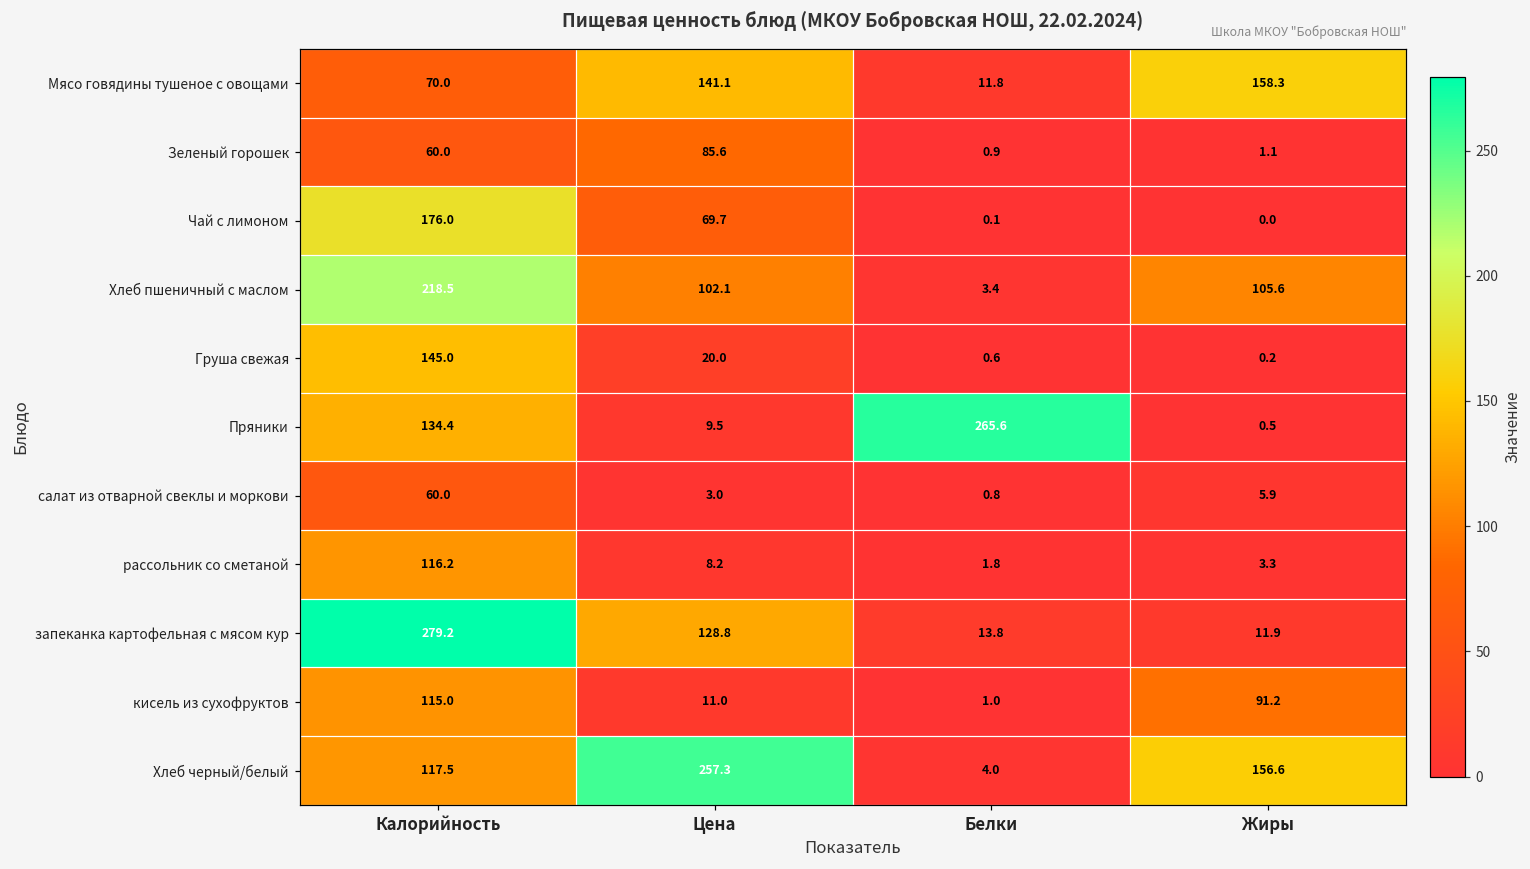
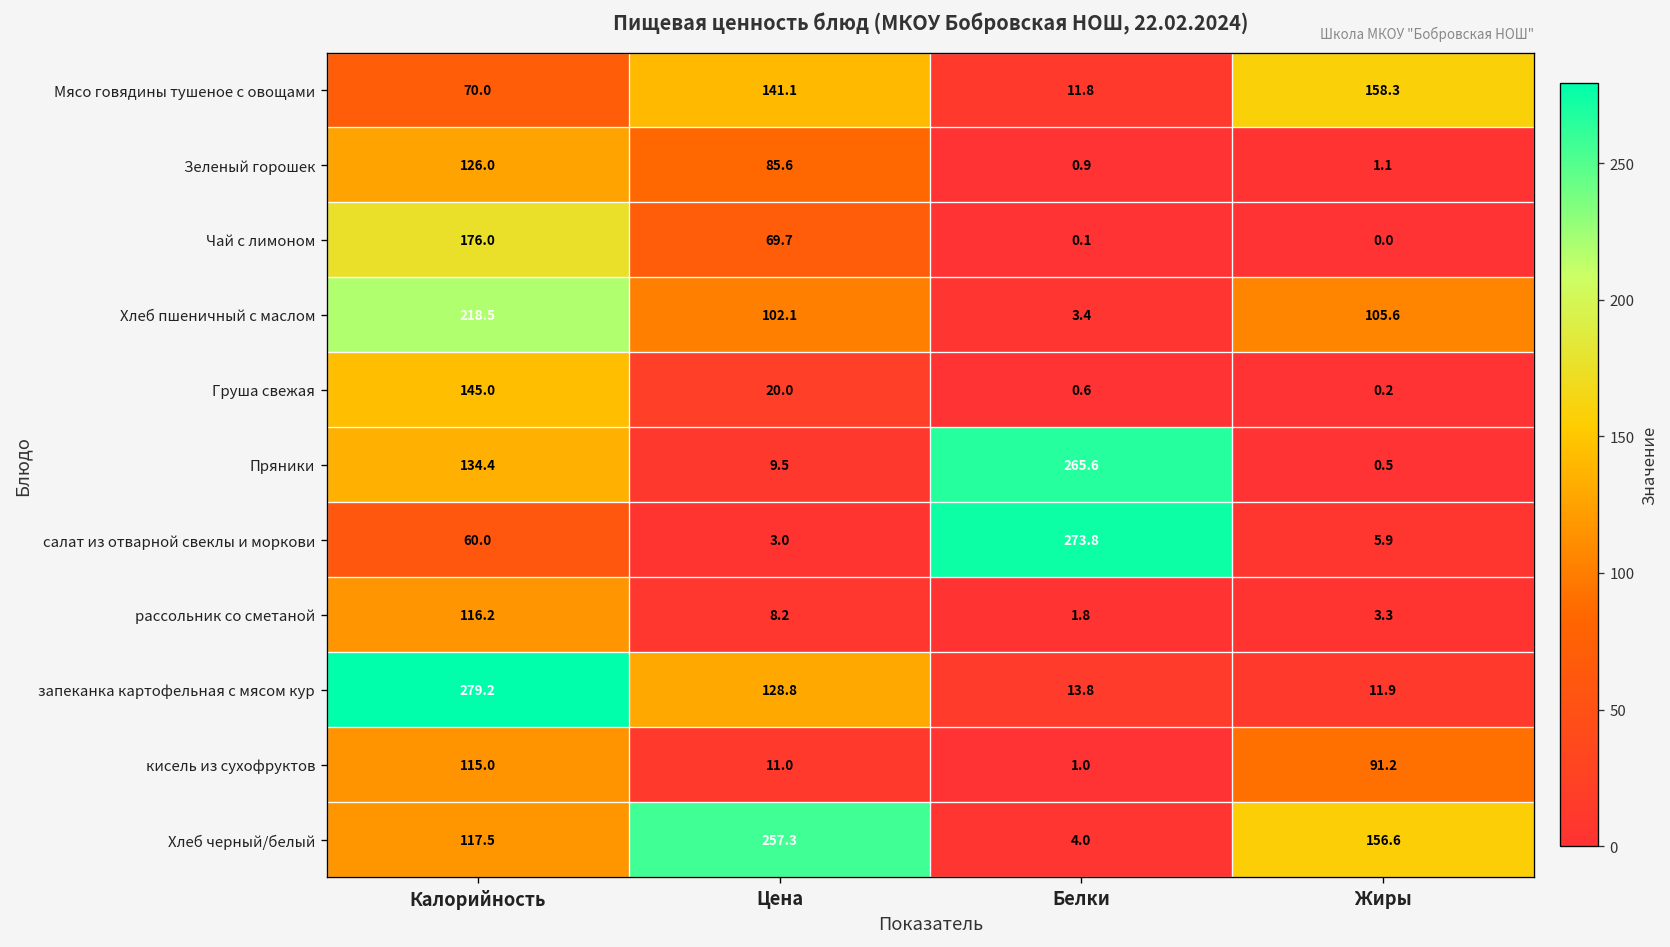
Зеленый горошек, Калорийность: 60.0 -> 126.0
салат из отварной свеклы и моркови, Белки: 0.8 -> 273.8
